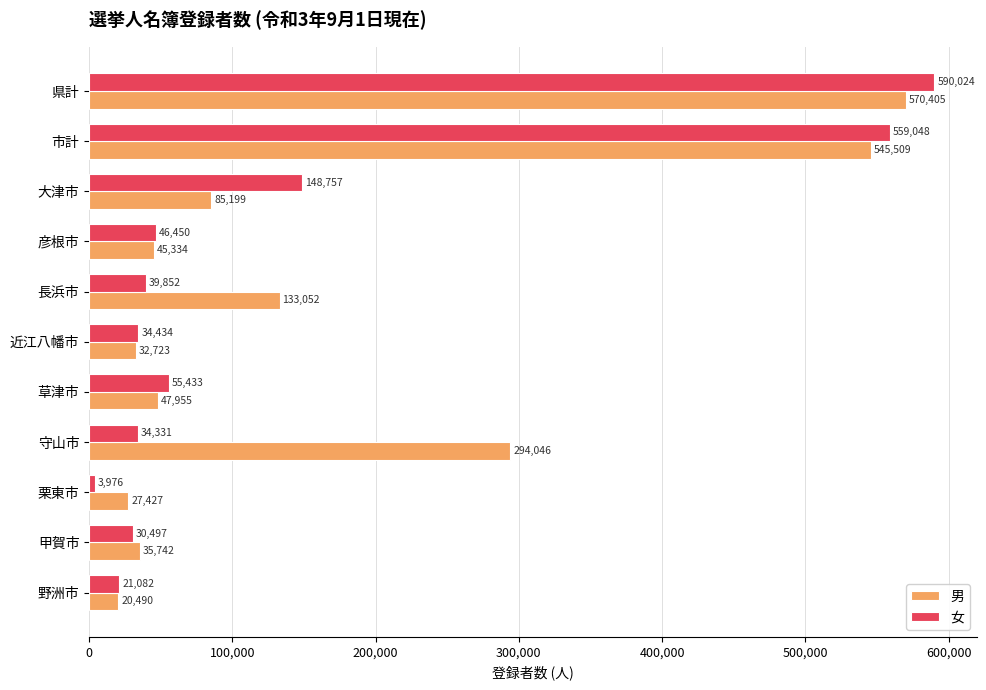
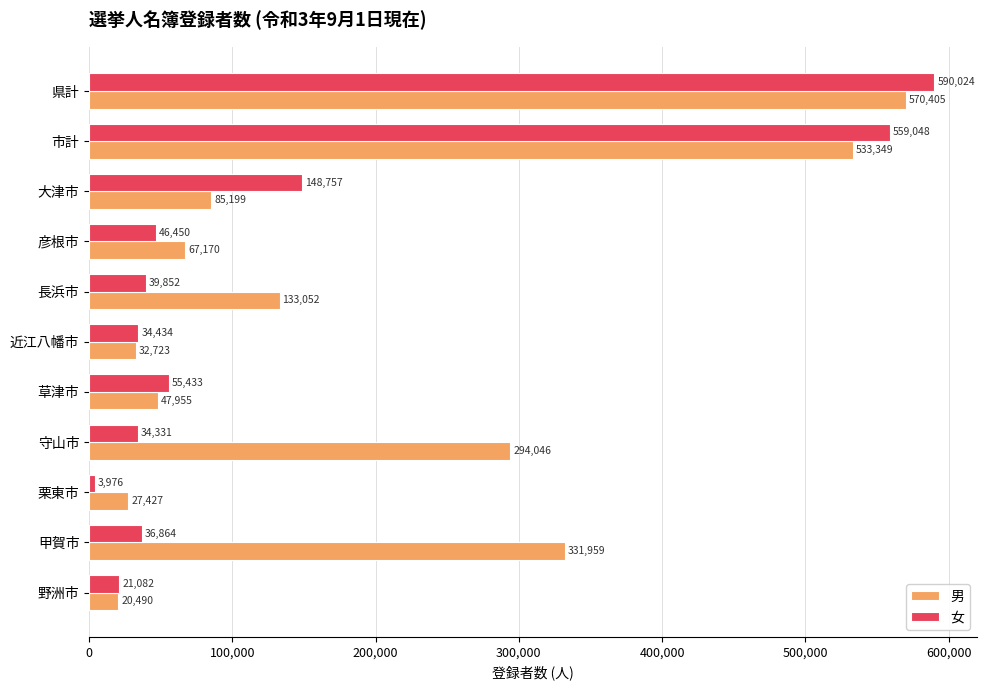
男, 市計: 545,509 -> 533,349
男, 彦根市: 45,334 -> 67,170
女, 甲賀市: 30,497 -> 36,864
男, 甲賀市: 35,742 -> 331,959
